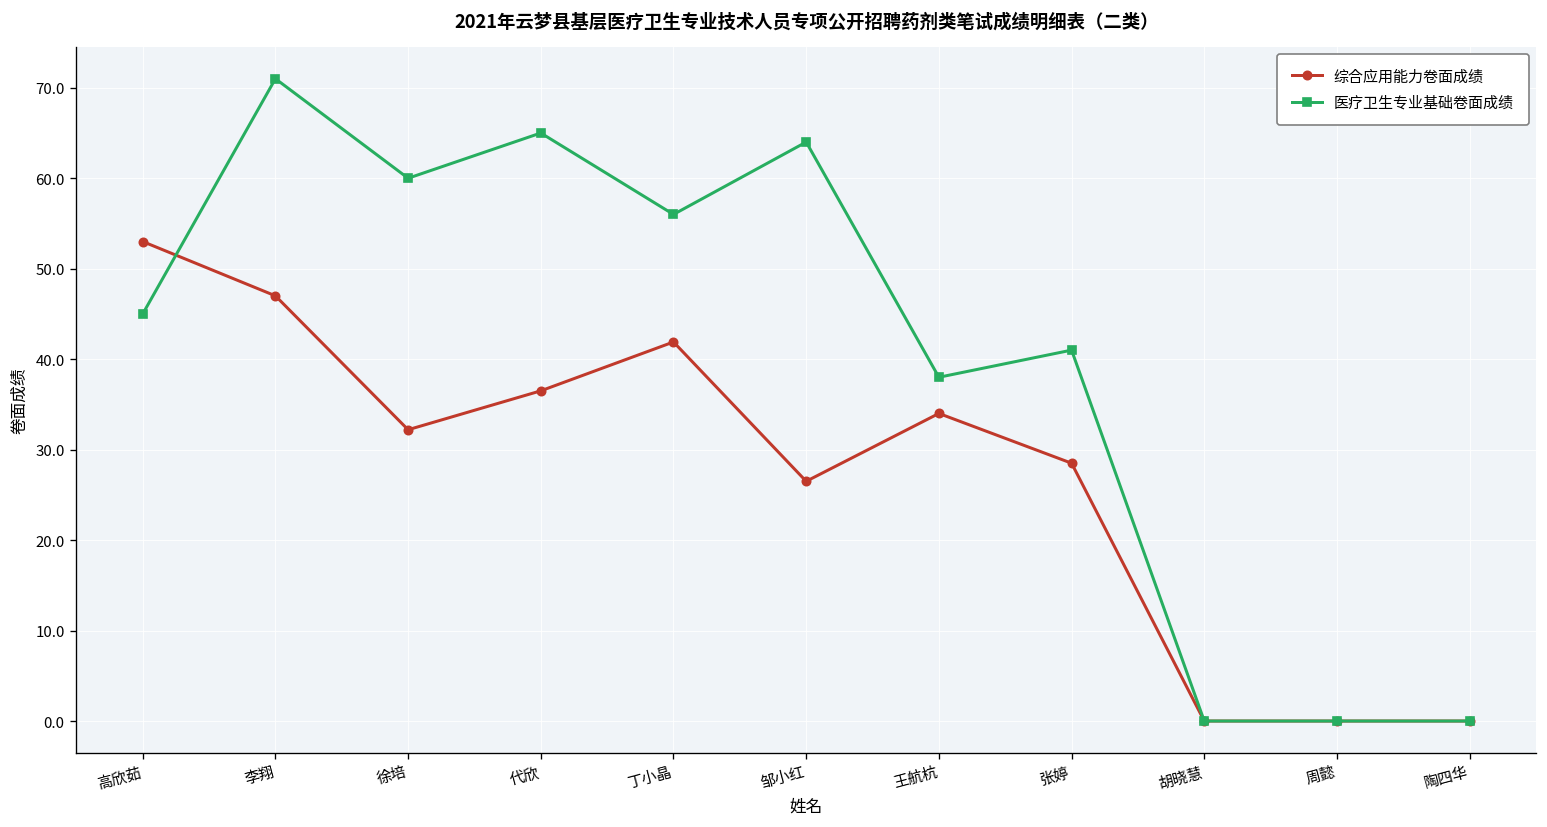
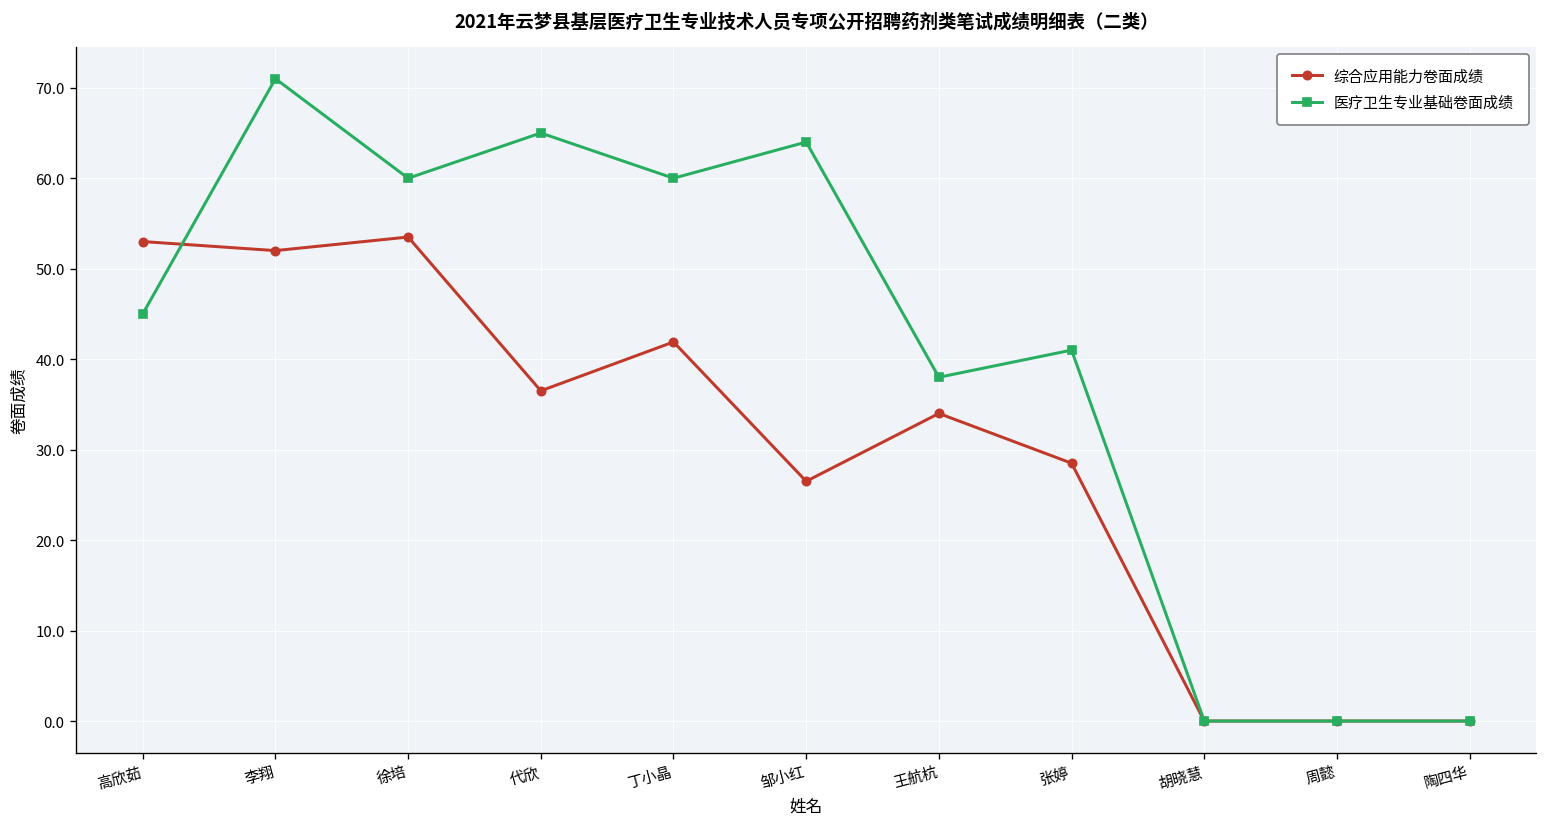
综合应用能力卷面成绩, 李翔: 47 -> 52
综合应用能力卷面成绩, 徐培: 32 -> 54
医疗卫生专业基础卷面成绩, 丁小晶: 56 -> 60
